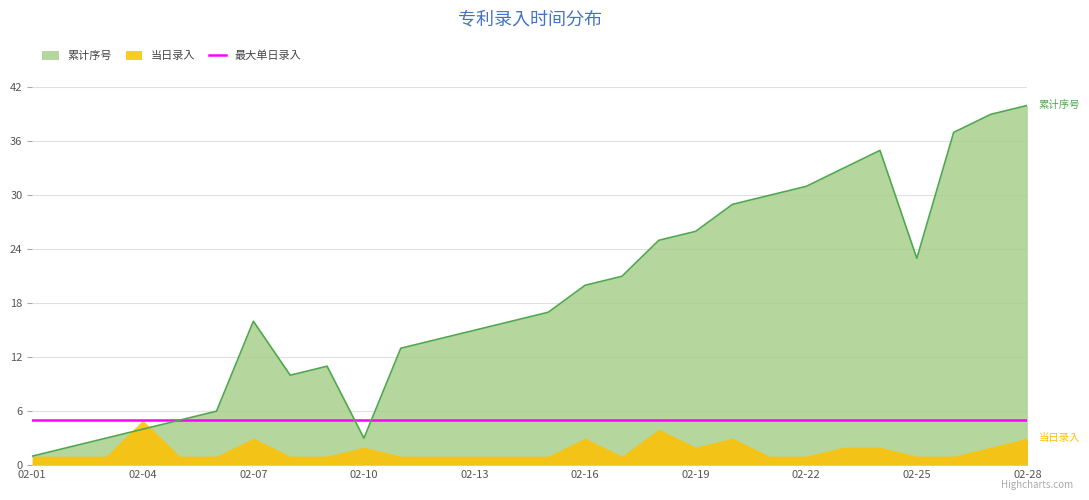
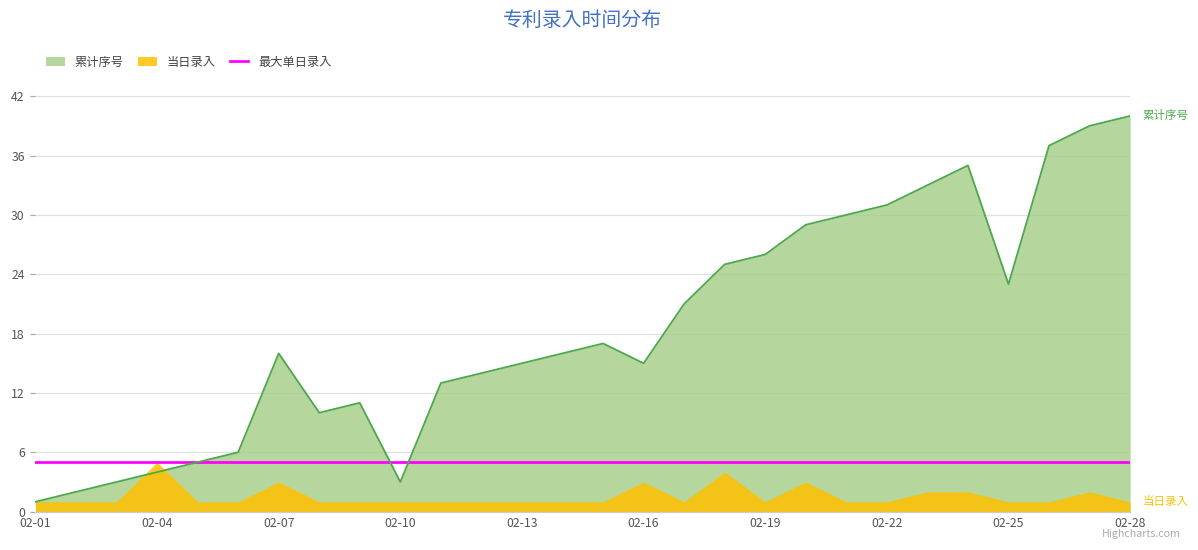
当日录入, 02-10: 2 -> 1
累计序号, 02-16: 20 -> 15
当日录入, 02-19: 2 -> 1
当日录入, 02-28: 3 -> 1
